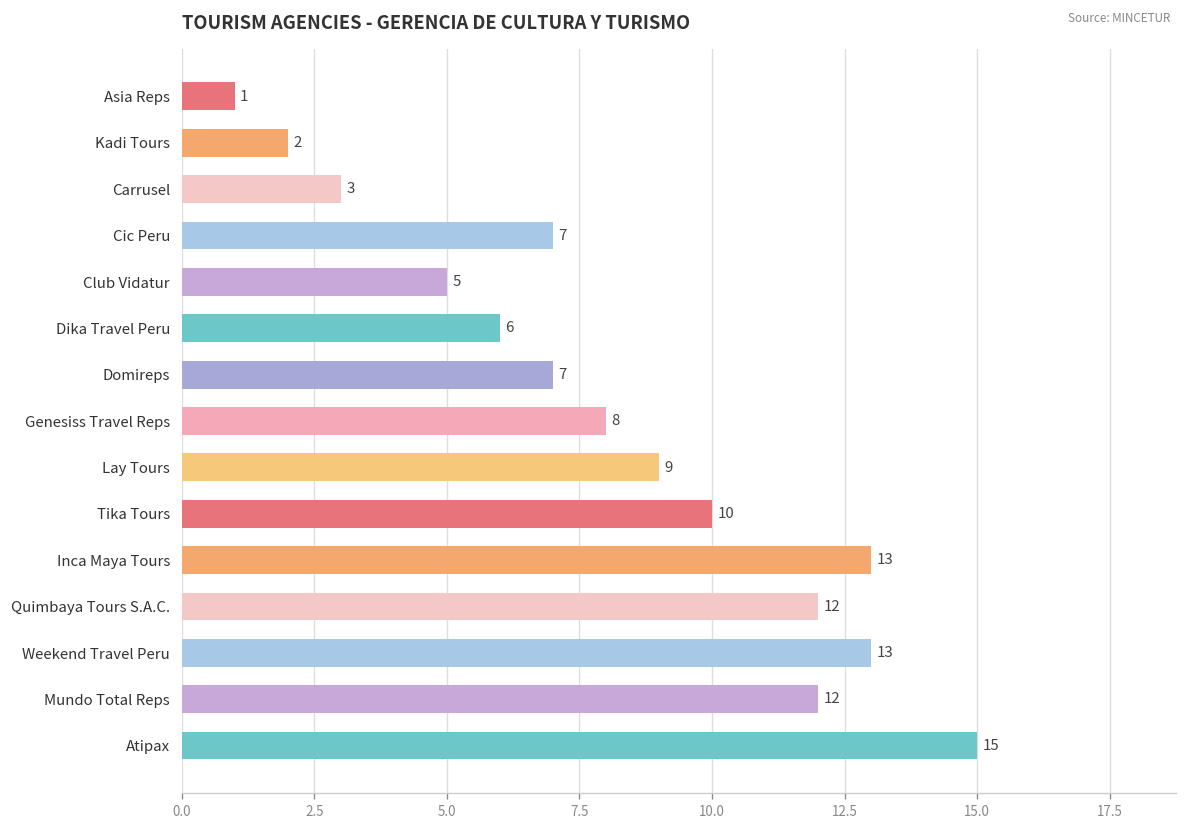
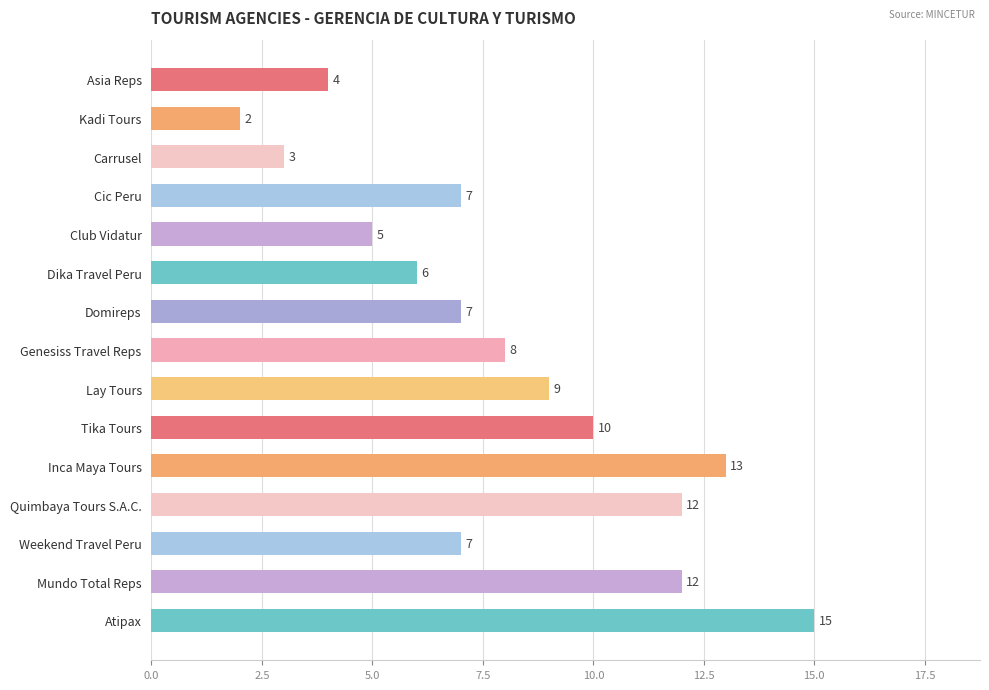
Asia Reps: 1 -> 4
Weekend Travel Peru: 13 -> 7
